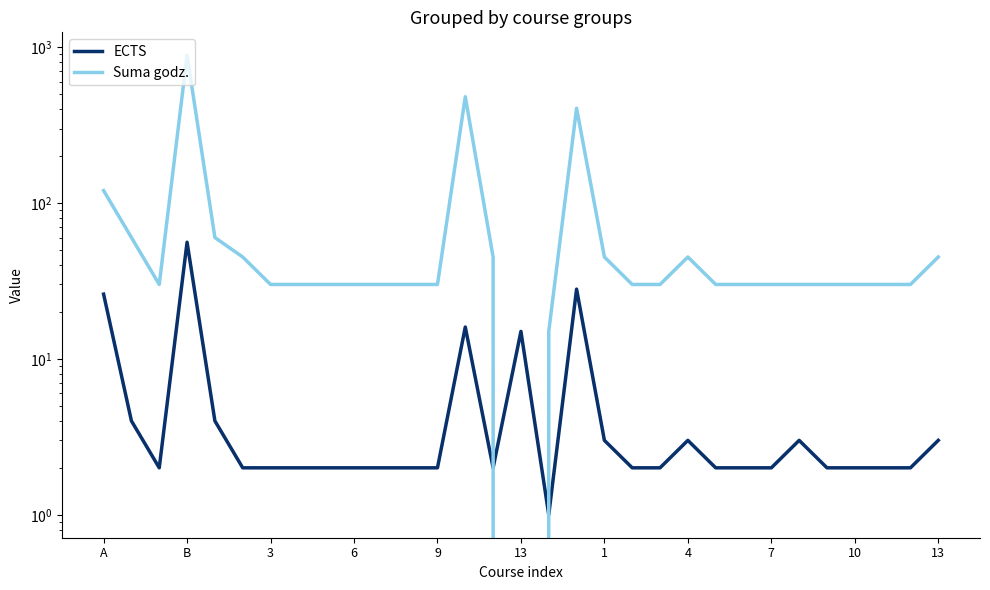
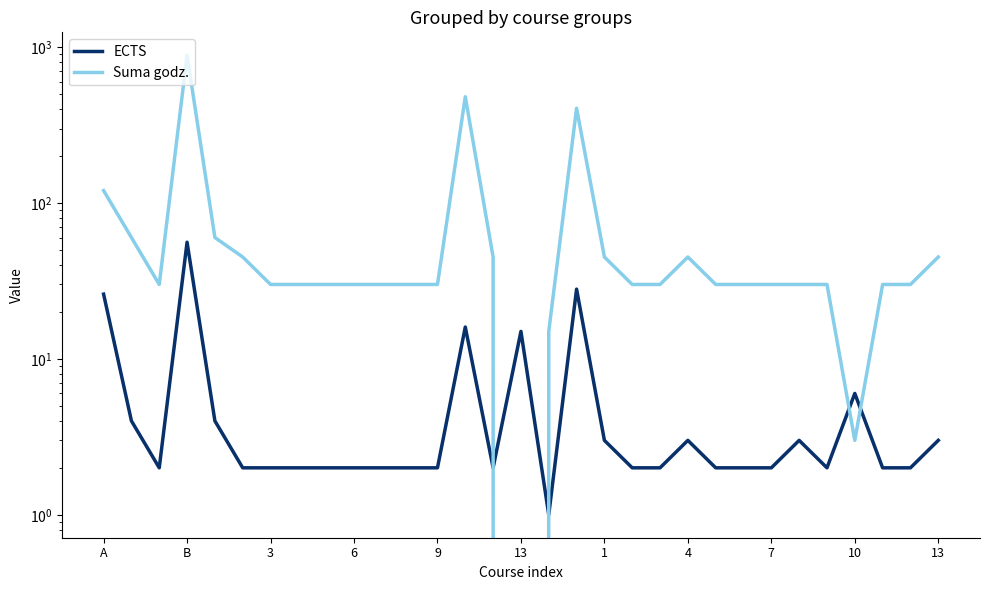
ECTS, 10: 2 -> 6
Suma godz., 10: 30 -> 3
